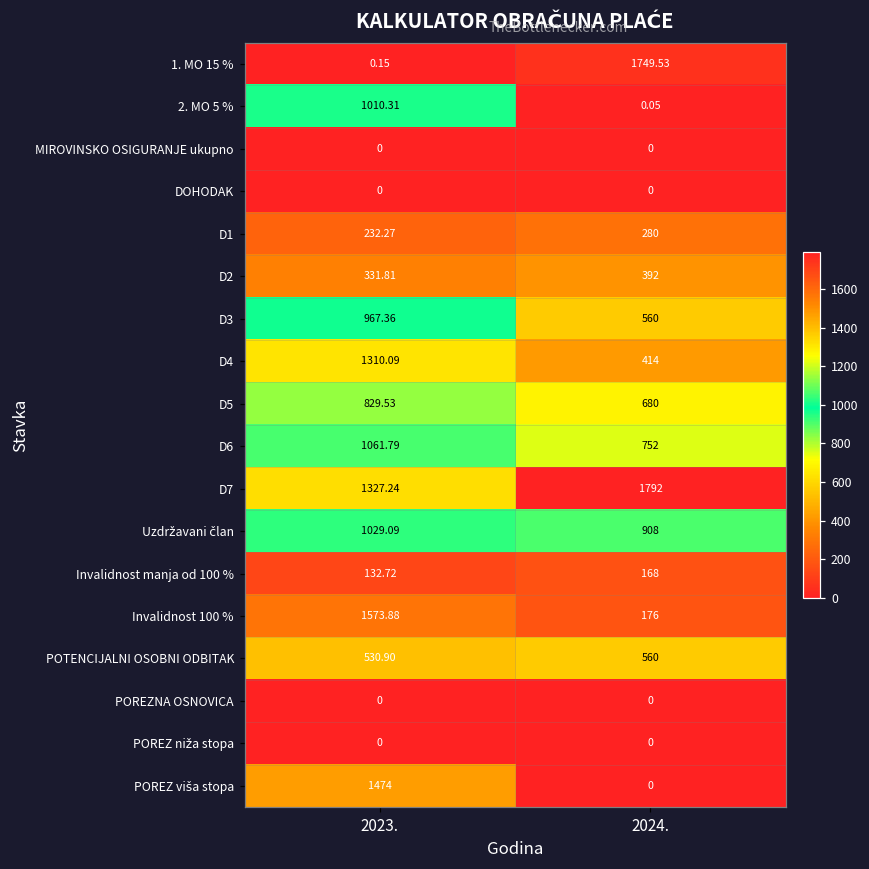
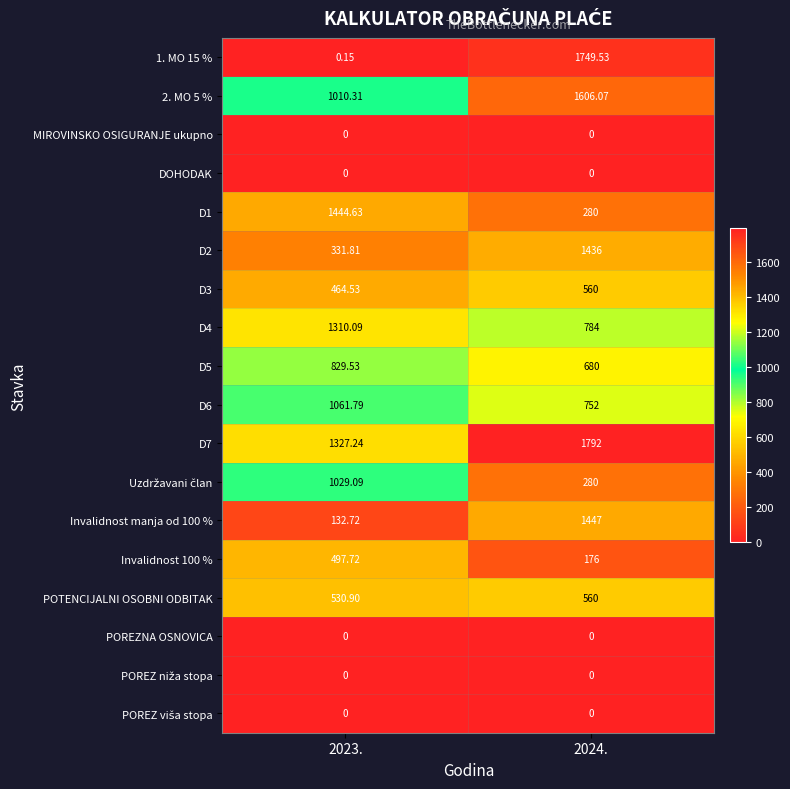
2. MO 5 %, 2024.: 0.05 -> 1606.07
D1, 2023.: 232.27 -> 1444.63
D2, 2024.: 392 -> 1436
D3, 2023.: 967.36 -> 464.53
D4, 2024.: 414 -> 784
Uzdržavani član, 2024.: 908 -> 280
Invalidnost manja od 100 %, 2024.: 168 -> 1447
Invalidnost 100 %, 2023.: 1573.88 -> 497.72
POREZ viša stopa, 2023.: 1474 -> 0
